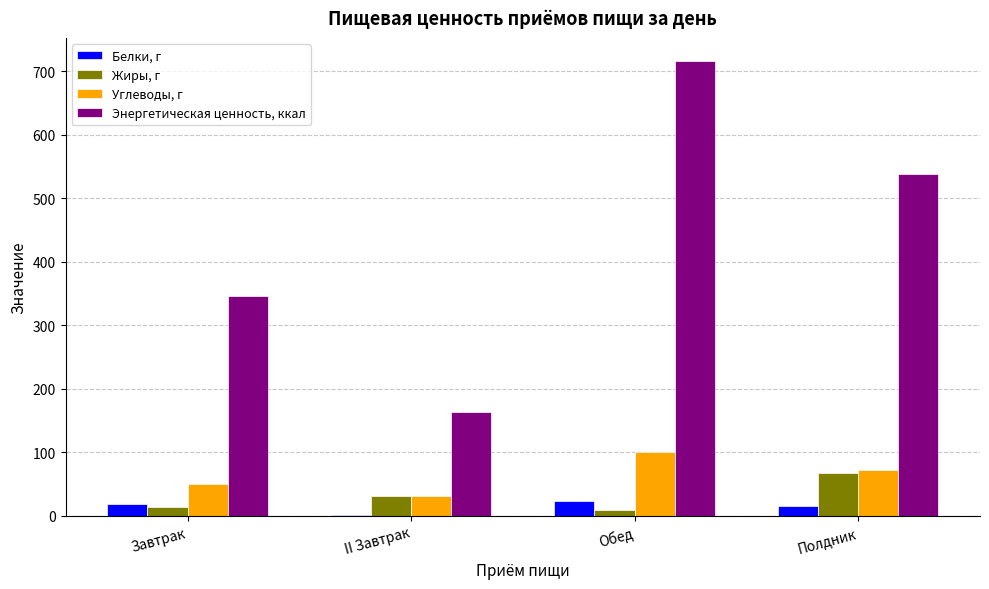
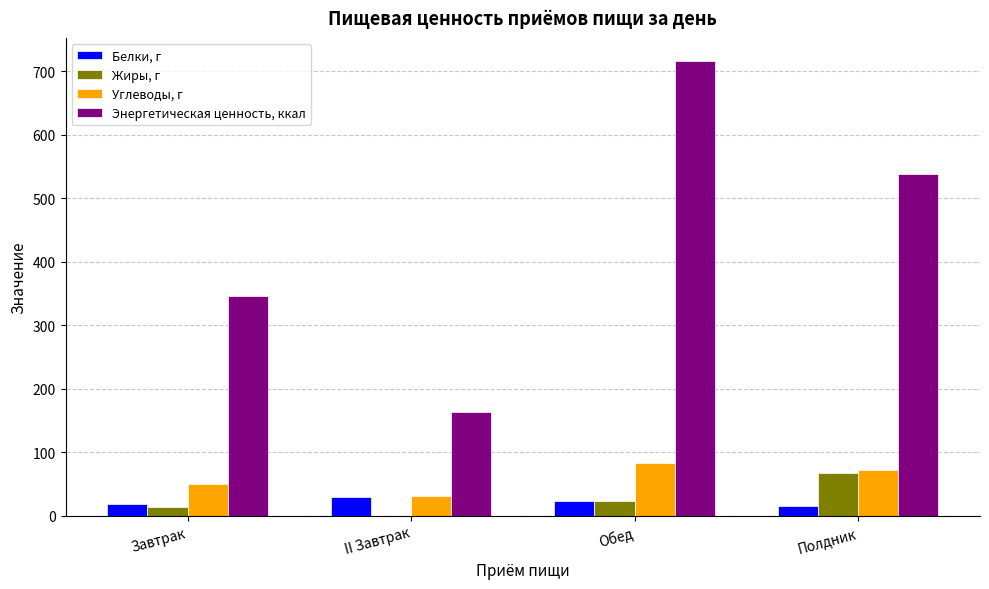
Белки, г, II Завтрак: 0 -> 30
Жиры, г, II Завтрак: 30 -> 0
Жиры, г, Обед: 10 -> 20
Углеводы, г, Обед: 100 -> 80
